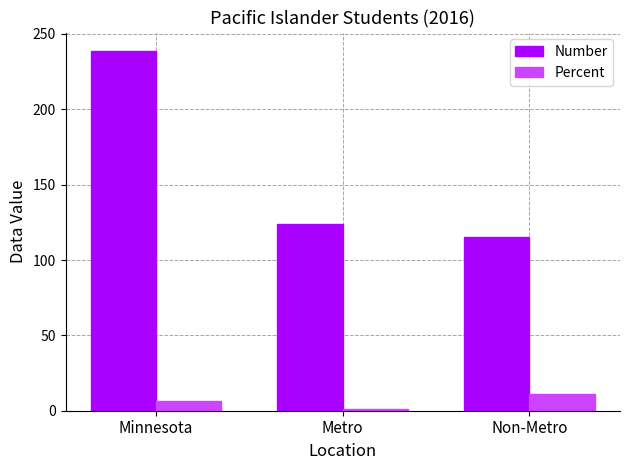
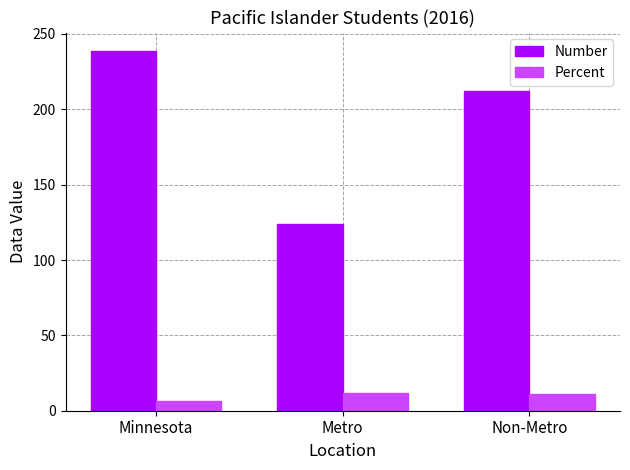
Percent, Metro: 1 -> 12
Number, Non-Metro: 115 -> 212
